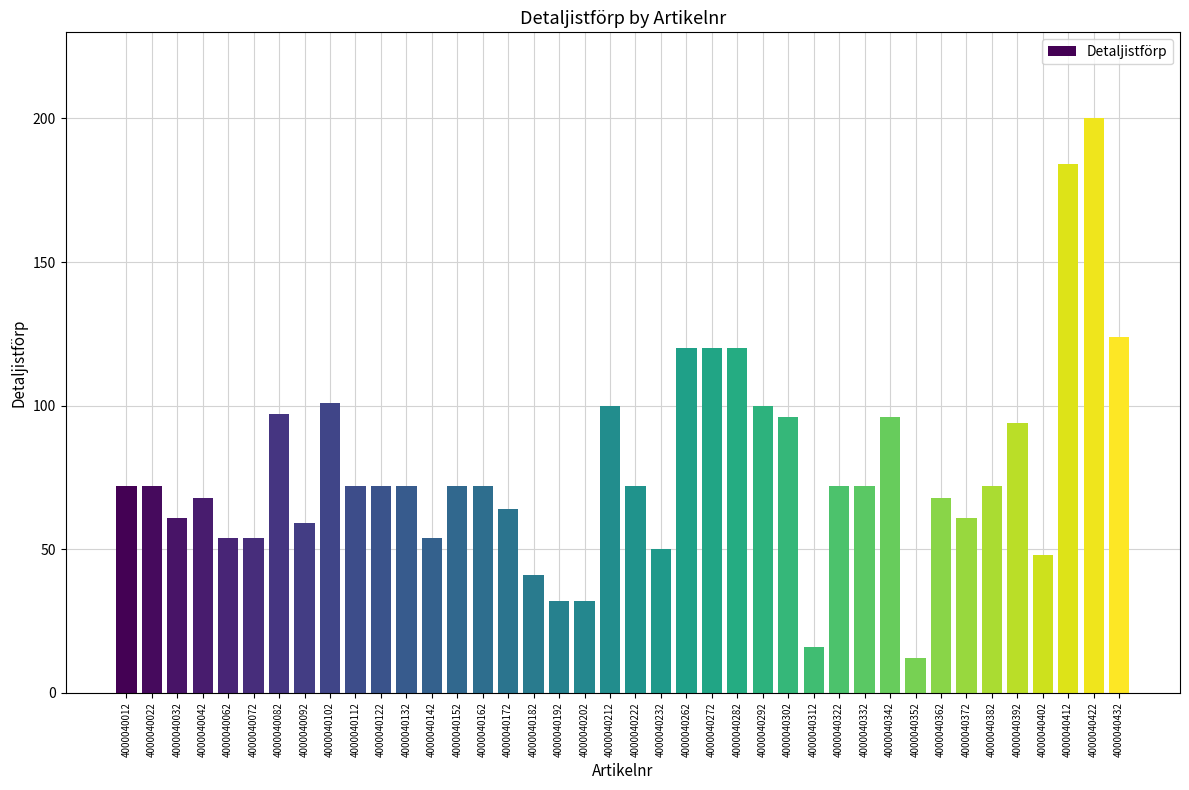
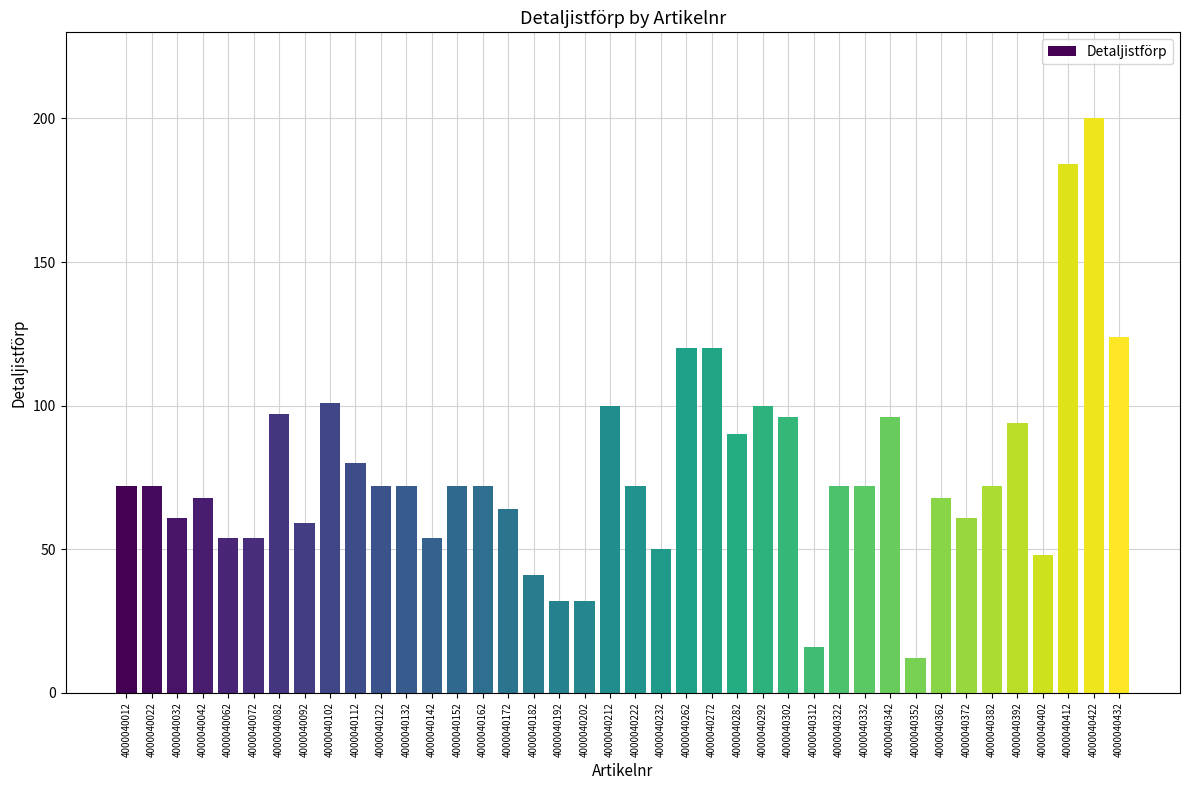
4000040112: 72 -> 80
4000040282: 120 -> 90
